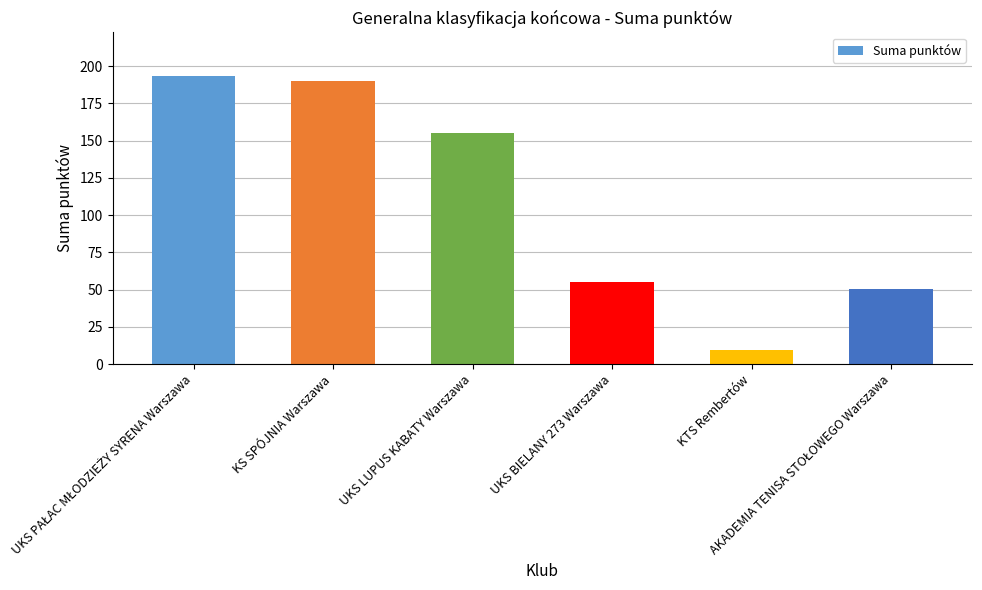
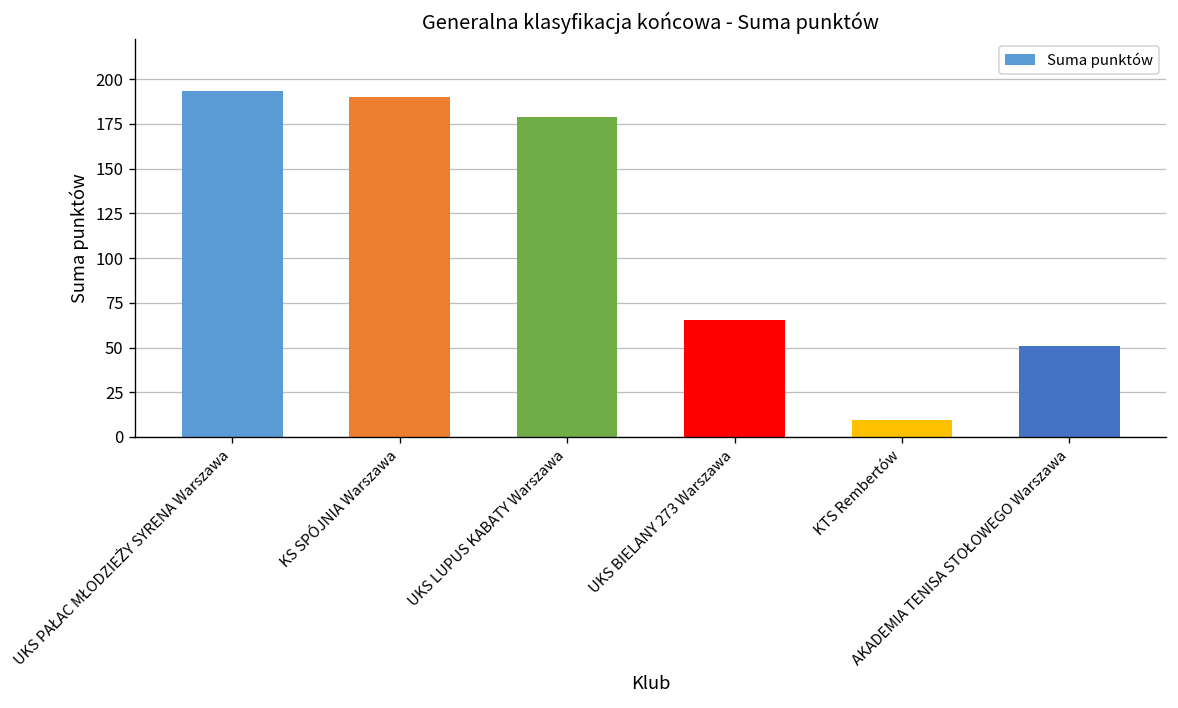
UKS LUPUS KABATY Warszawa: 155 -> 179
UKS BIELANY 273 Warszawa: 55 -> 66
